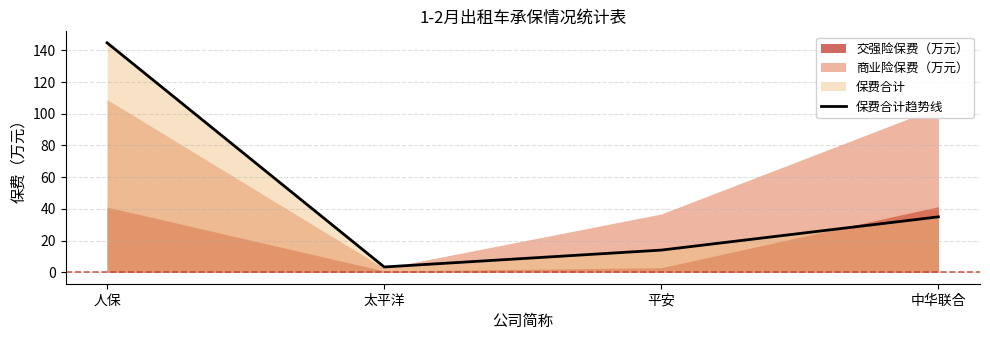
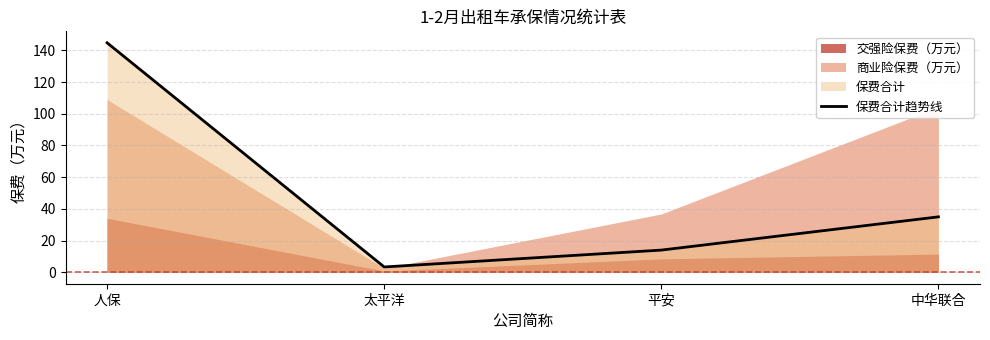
交强险保费（万元）, 人保: 41 -> 34
交强险保费（万元）, 平安: 3 -> 8
交强险保费（万元）, 中华联合: 41 -> 11
